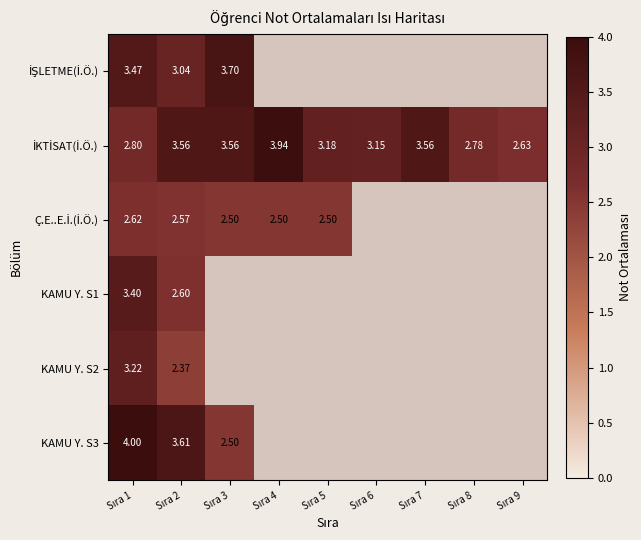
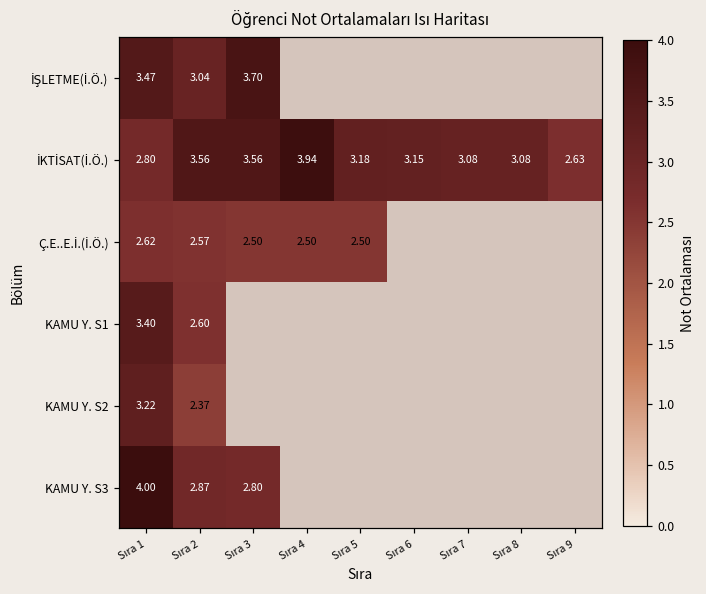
İKTİSAT(İ.Ö.), Sıra 7: 3.56 -> 3.08
İKTİSAT(İ.Ö.), Sıra 8: 2.78 -> 3.08
KAMU Y. S3, Sıra 2: 3.61 -> 2.87
KAMU Y. S3, Sıra 3: 2.50 -> 2.80
